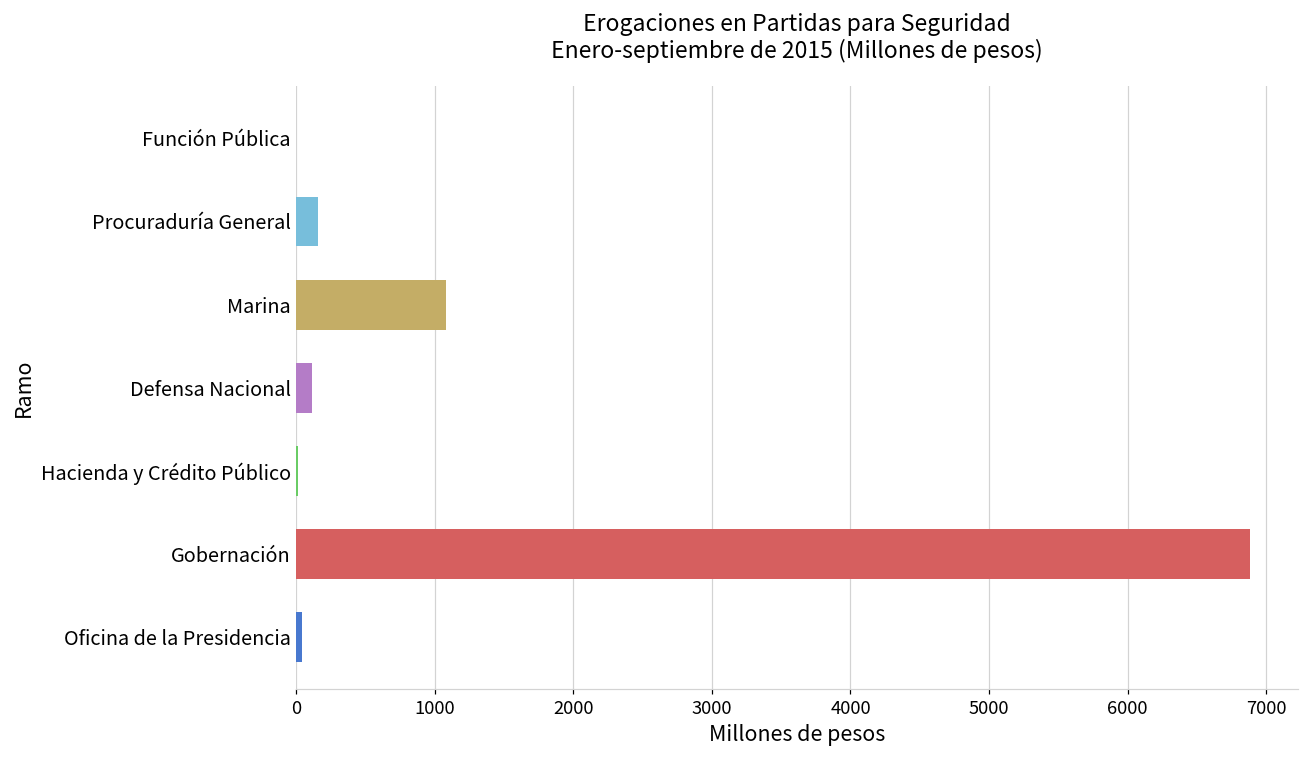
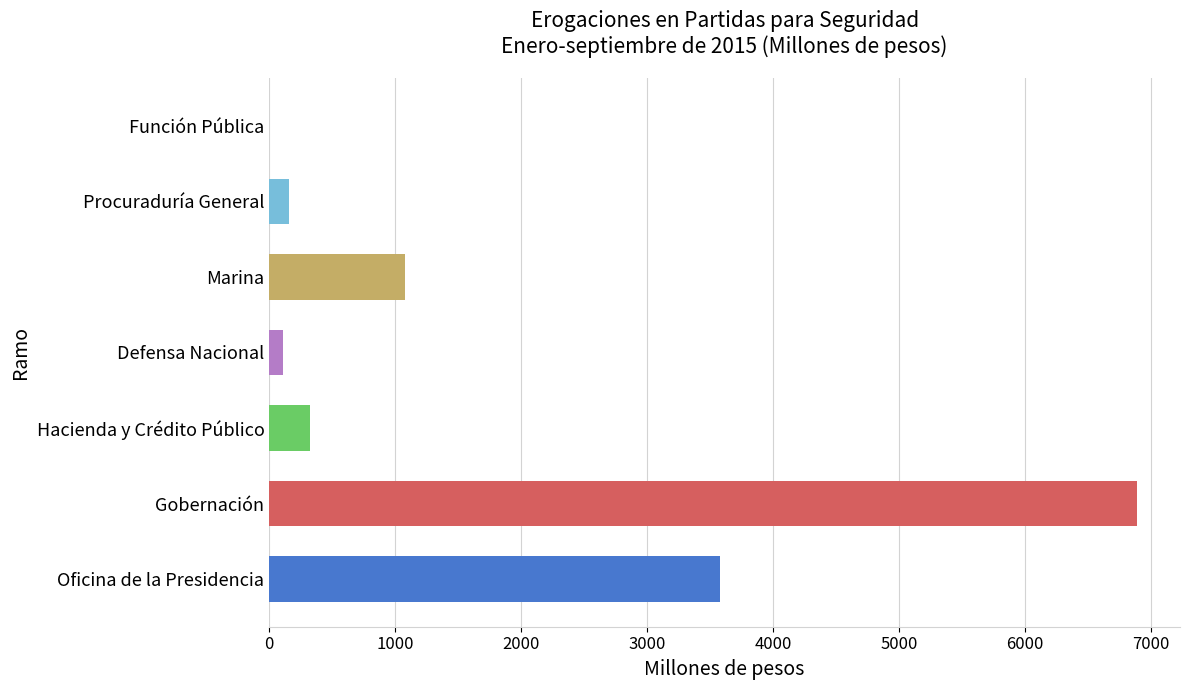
Hacienda y Crédito Público: 10 -> 320
Oficina de la Presidencia: 40 -> 3580
